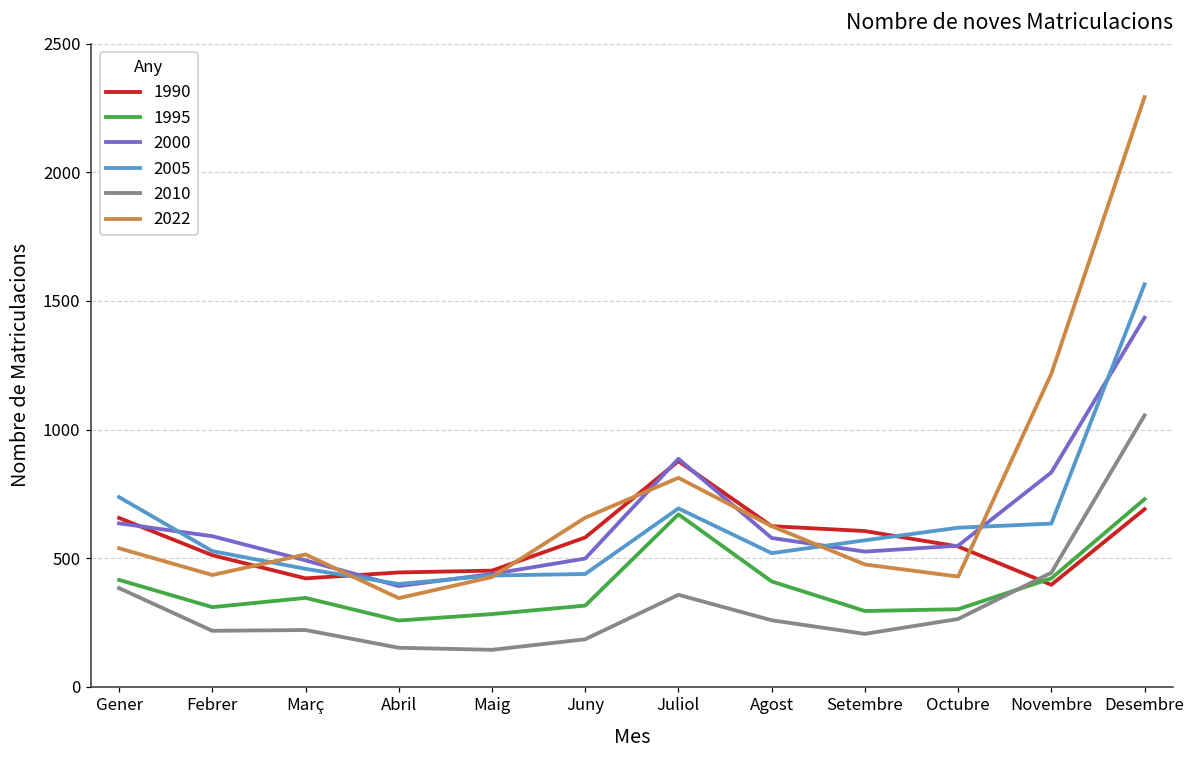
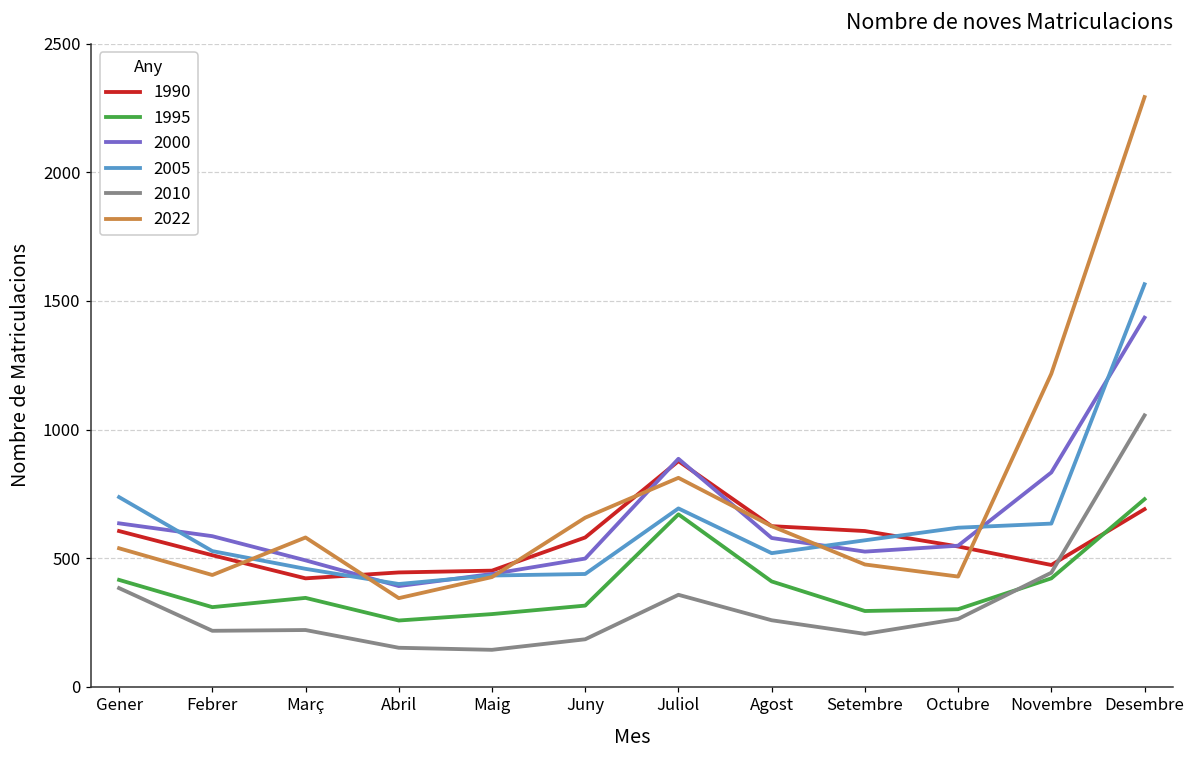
1990, Gener: 660 -> 610
2022, Març: 510 -> 580
1990, Novembre: 400 -> 470
